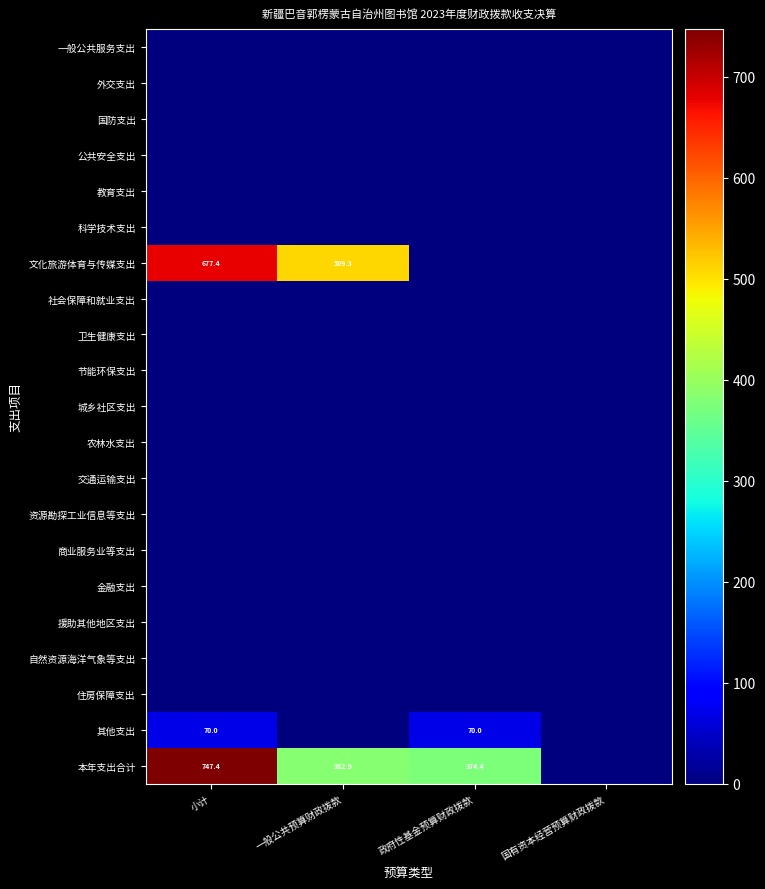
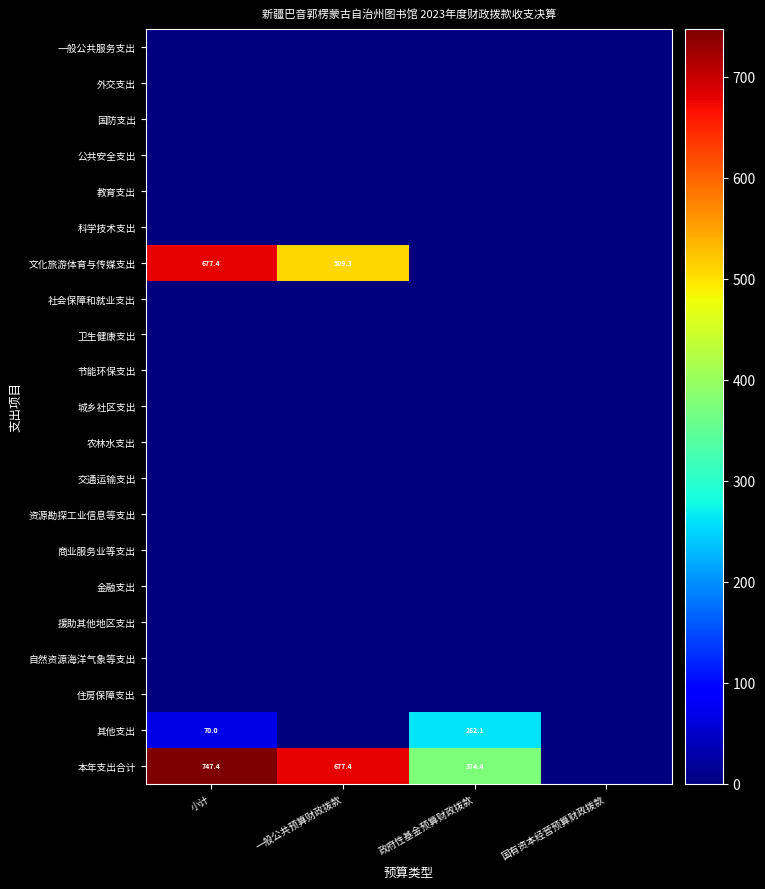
其他支出, 政府性基金预算财政拨款: 70.0 -> 262.1
本年支出合计, 一般公共预算财政拨款: 382.9 -> 677.4
